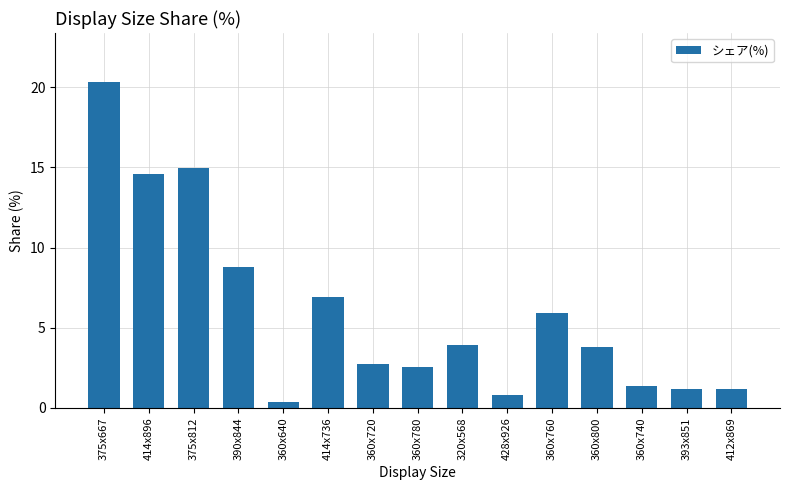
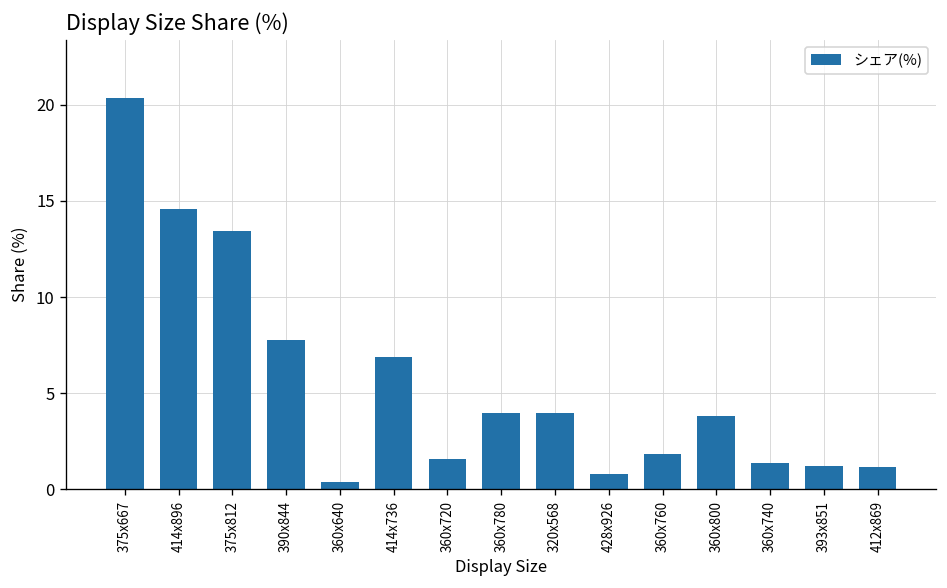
375x812: 15.0 -> 13.5
390x844: 8.8 -> 7.8
360x720: 2.7 -> 1.6
360x780: 2.5 -> 4.0
360x760: 5.9 -> 1.9
